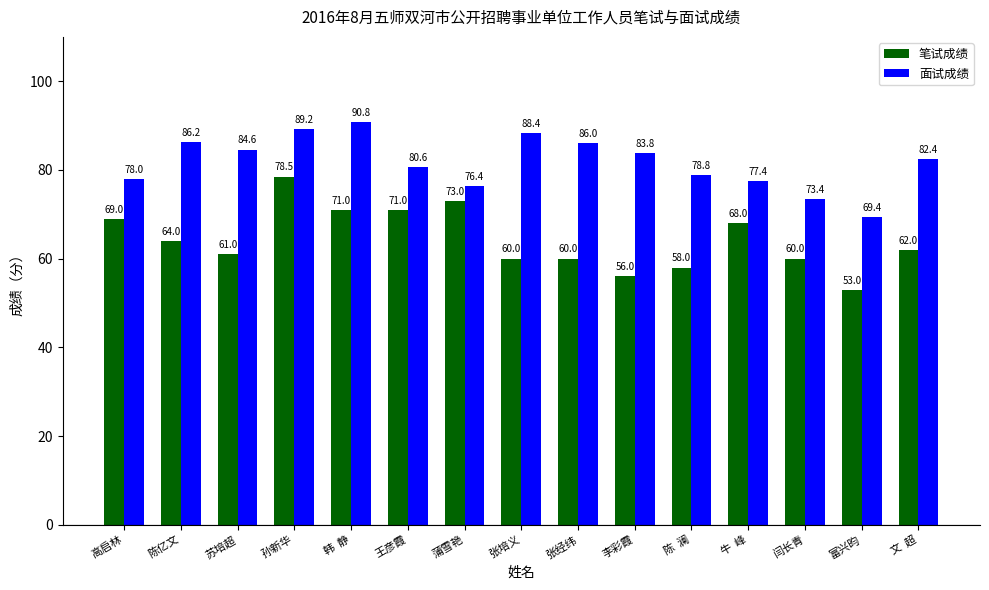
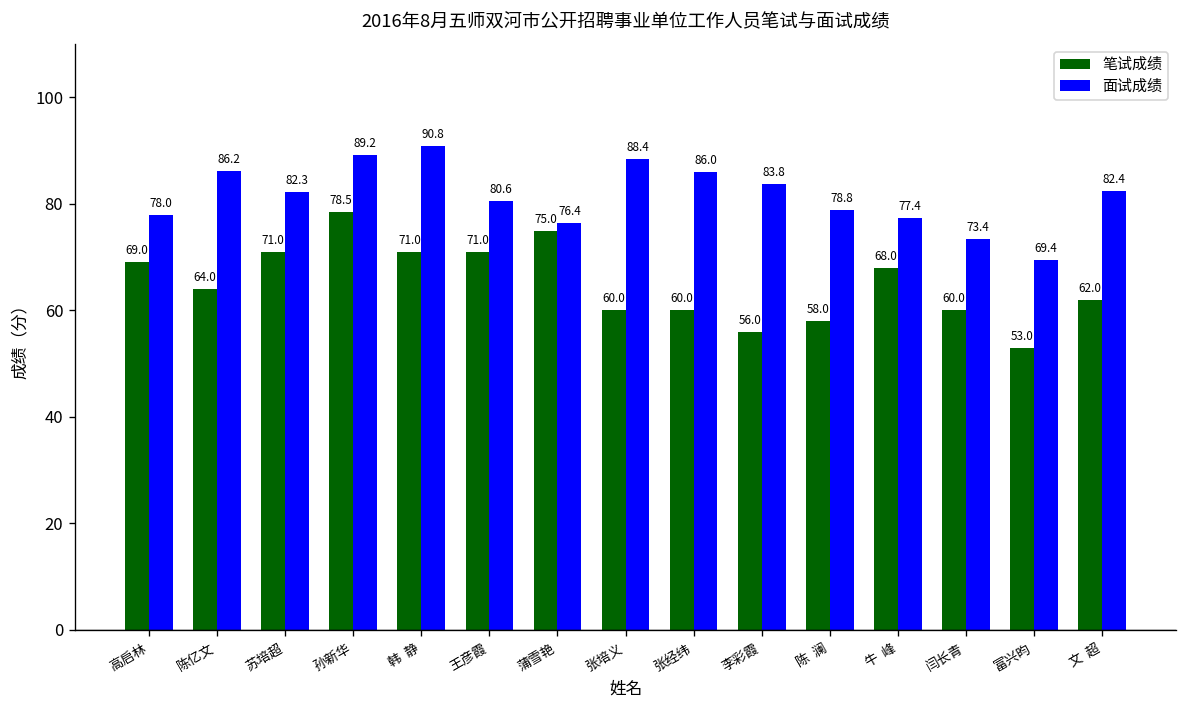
笔试成绩, 苏培超: 61.0 -> 71.0
面试成绩, 苏培超: 84.6 -> 82.3
笔试成绩, 蒲雪艳: 73.0 -> 75.0
